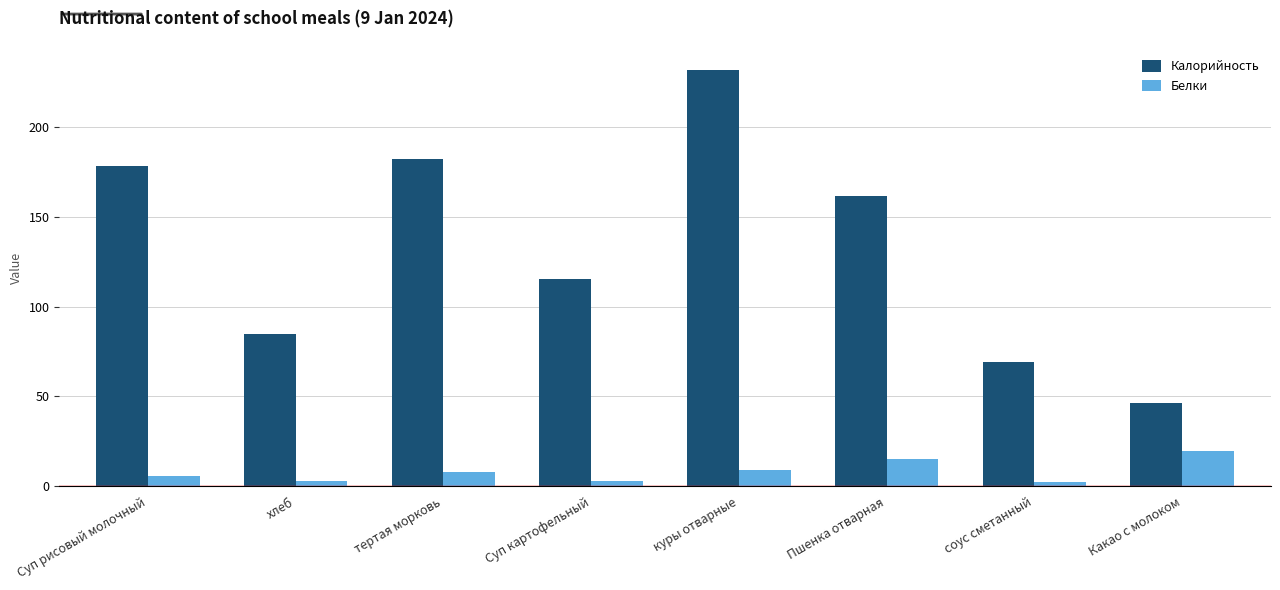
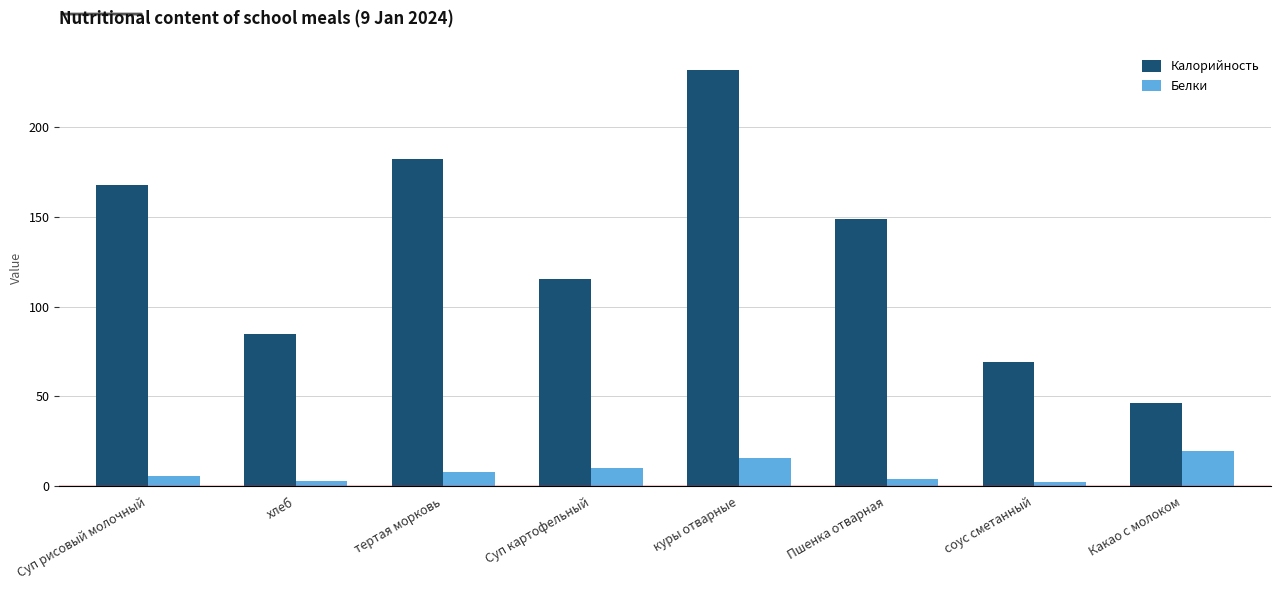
Калорийность, Суп рисовый молочный: 178 -> 168
Белки, Суп картофельный: 3 -> 10
Белки, куры отварные: 9 -> 16
Калорийность, Пшенка отварная: 162 -> 149
Белки, Пшенка отварная: 15 -> 4
